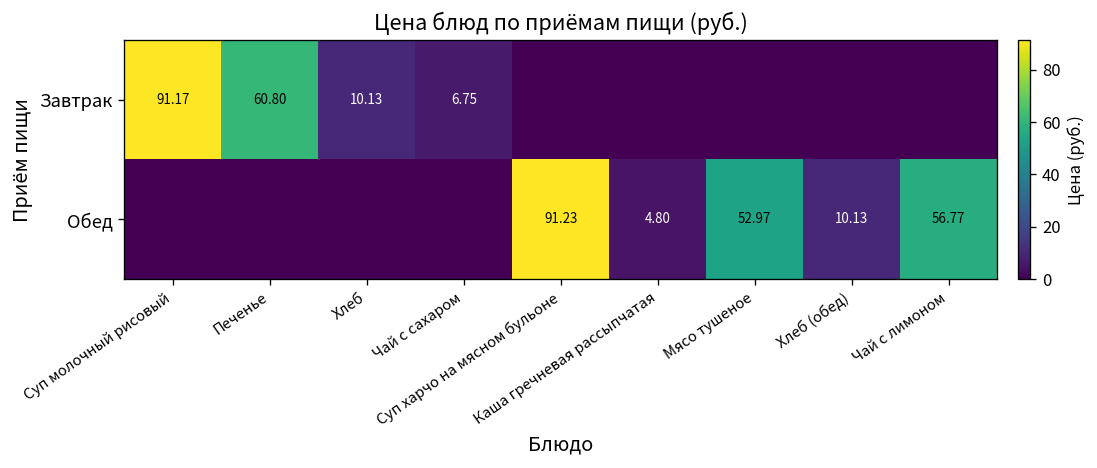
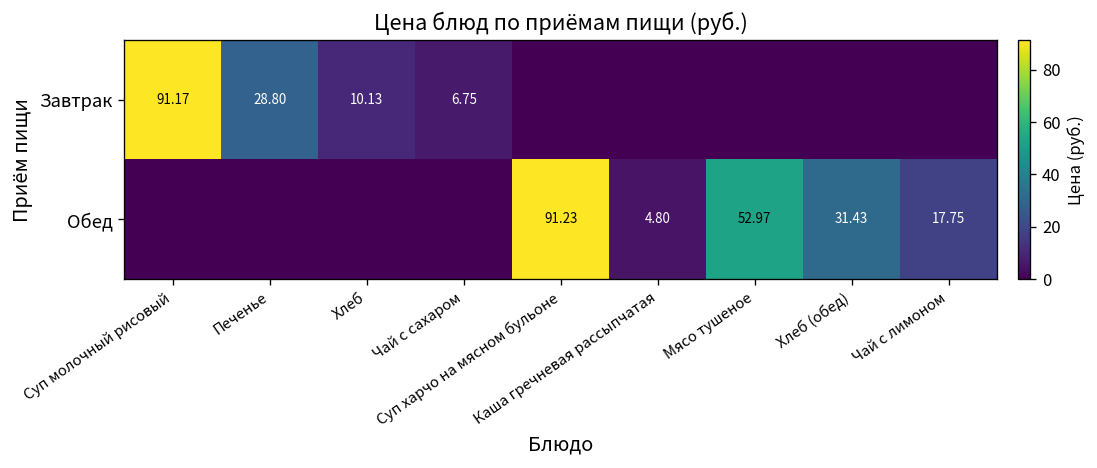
Завтрак, Печенье: 60.80 -> 28.80
Обед, Хлеб (обед): 10.13 -> 31.43
Обед, Чай с лимоном: 56.77 -> 17.75
